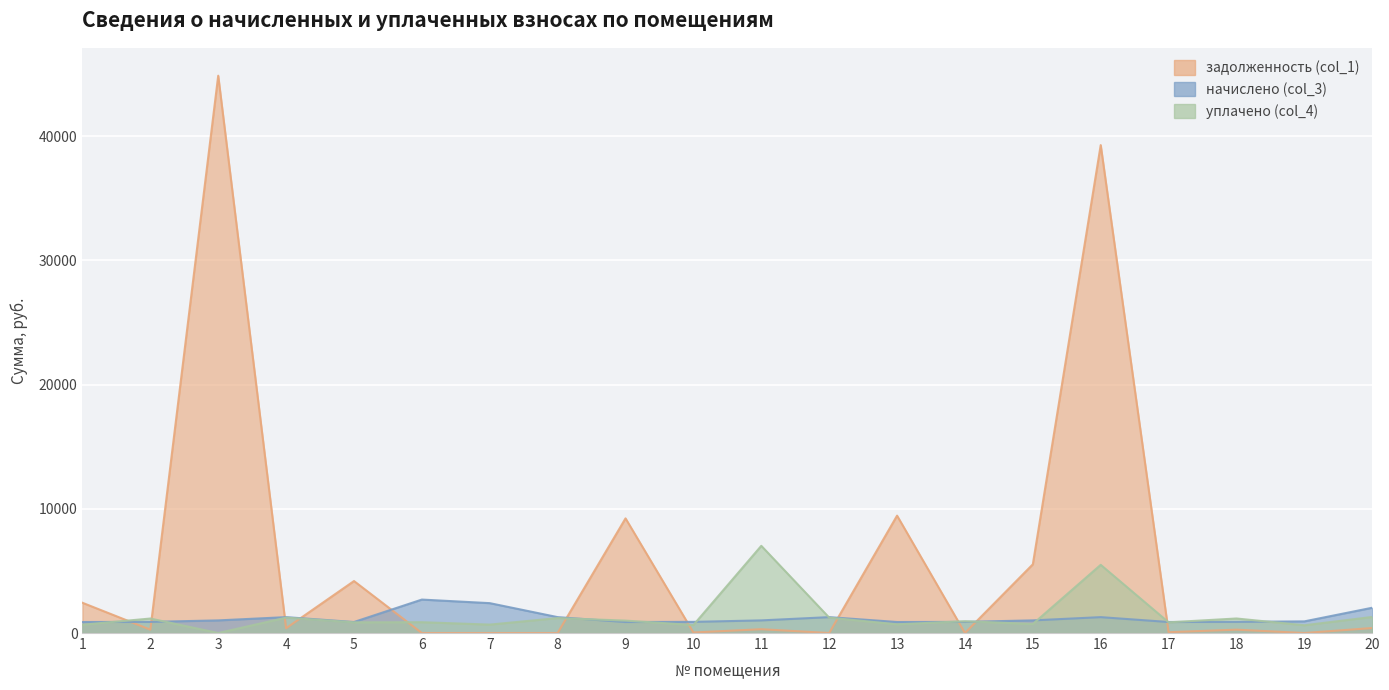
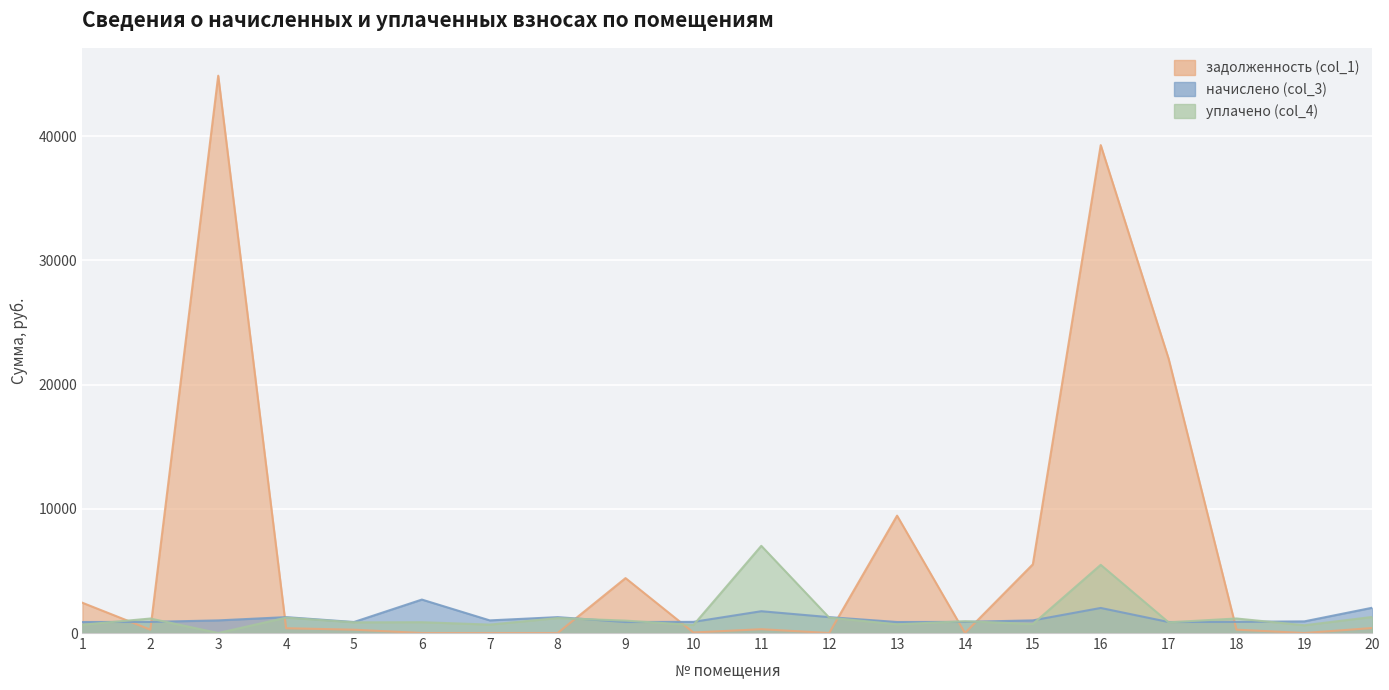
задолженность (col_1), 5: 4200 -> 300
начислено (col_3), 7: 2400 -> 1000
задолженность (col_1), 9: 9200 -> 4400
начислено (col_3), 11: 1000 -> 1800
начислено (col_3), 16: 1300 -> 2000
задолженность (col_1), 17: 100 -> 22100
